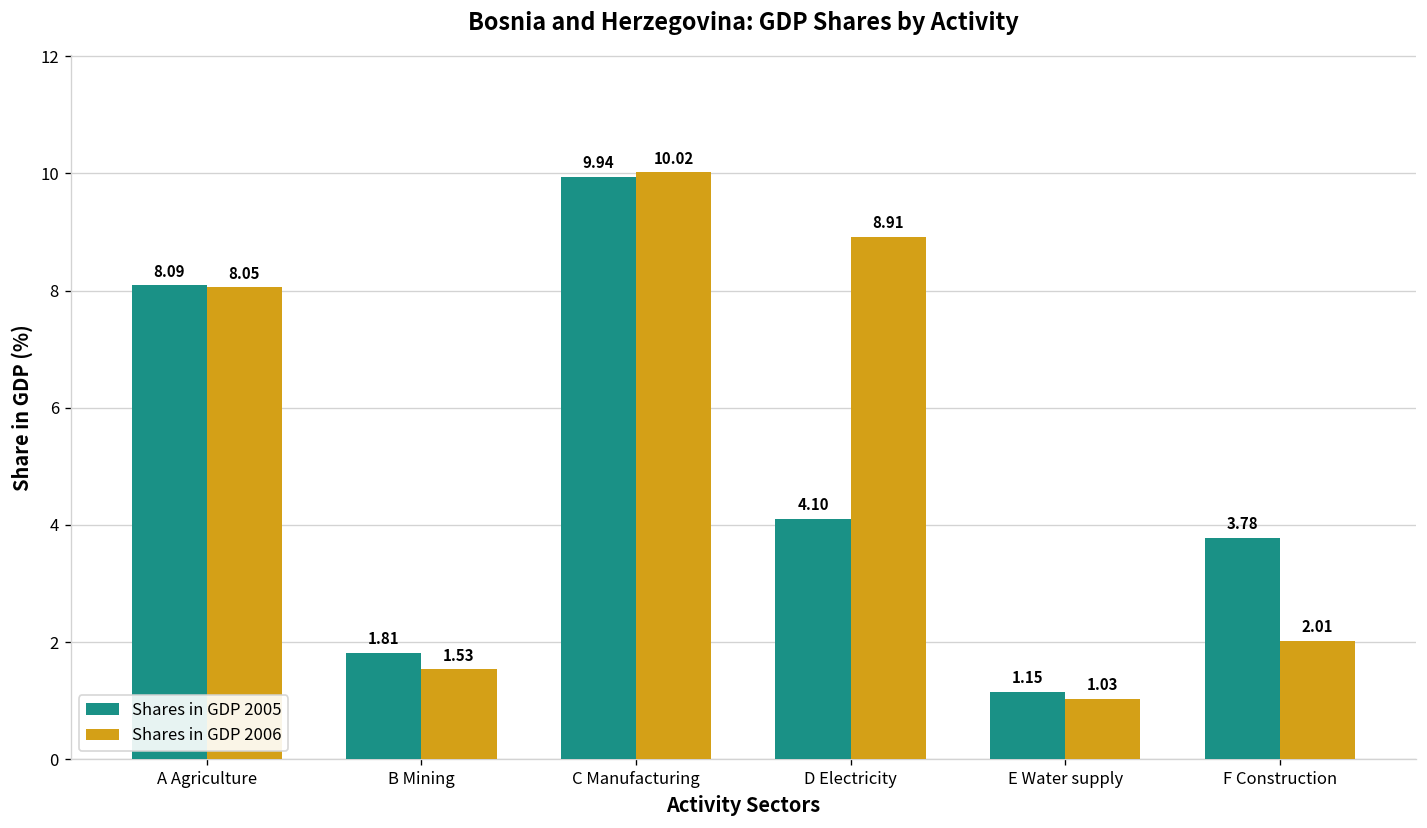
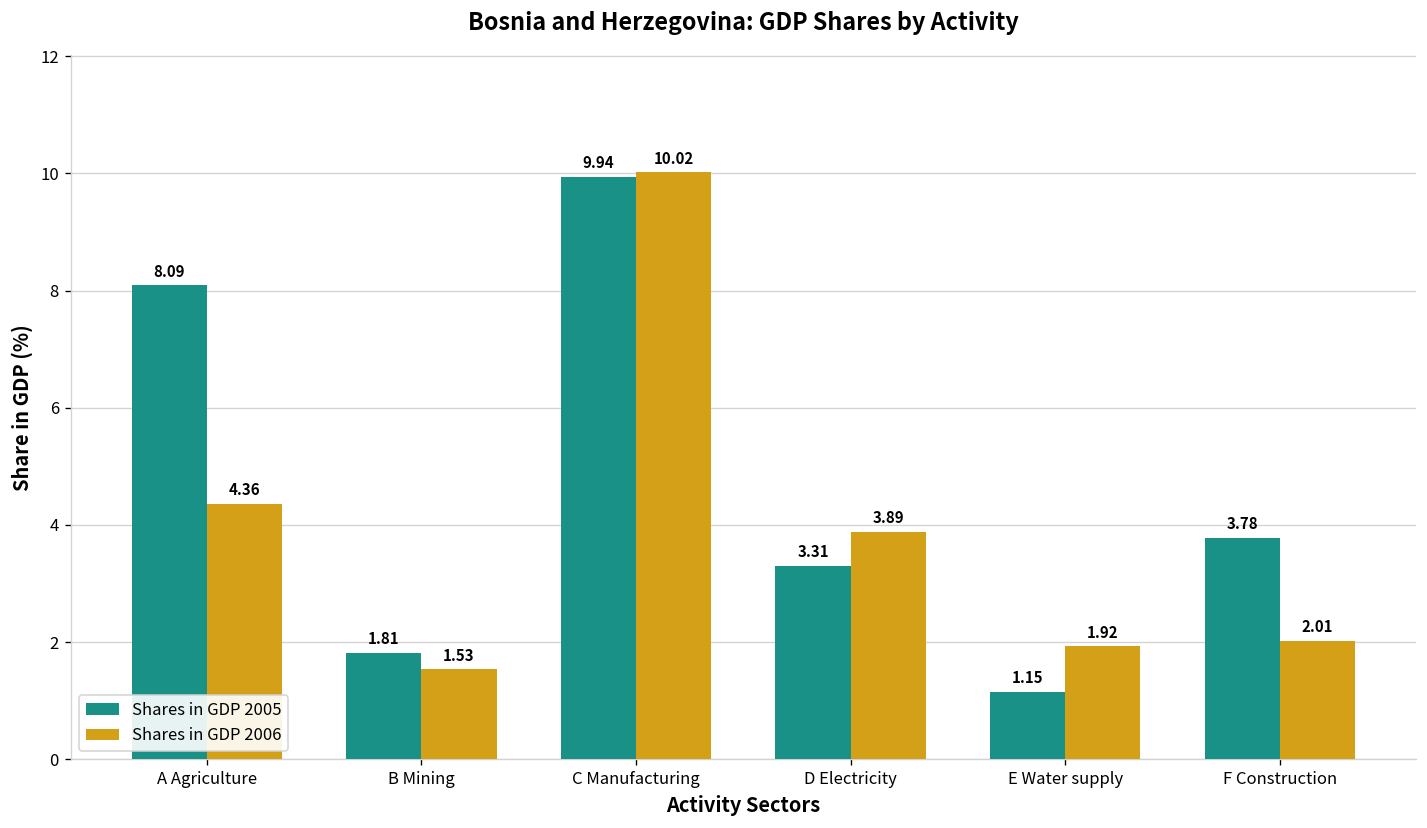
Shares in GDP 2006, A Agriculture: 8.05 -> 4.36
Shares in GDP 2005, D Electricity: 4.10 -> 3.31
Shares in GDP 2006, D Electricity: 8.91 -> 3.89
Shares in GDP 2006, E Water supply: 1.03 -> 1.92
